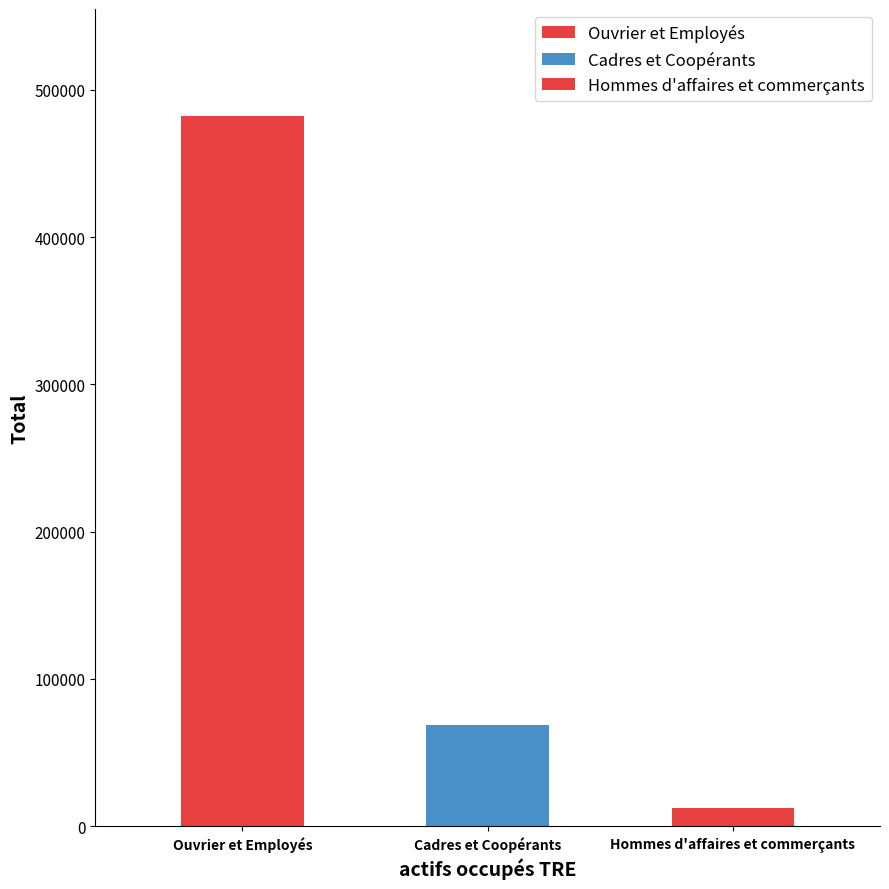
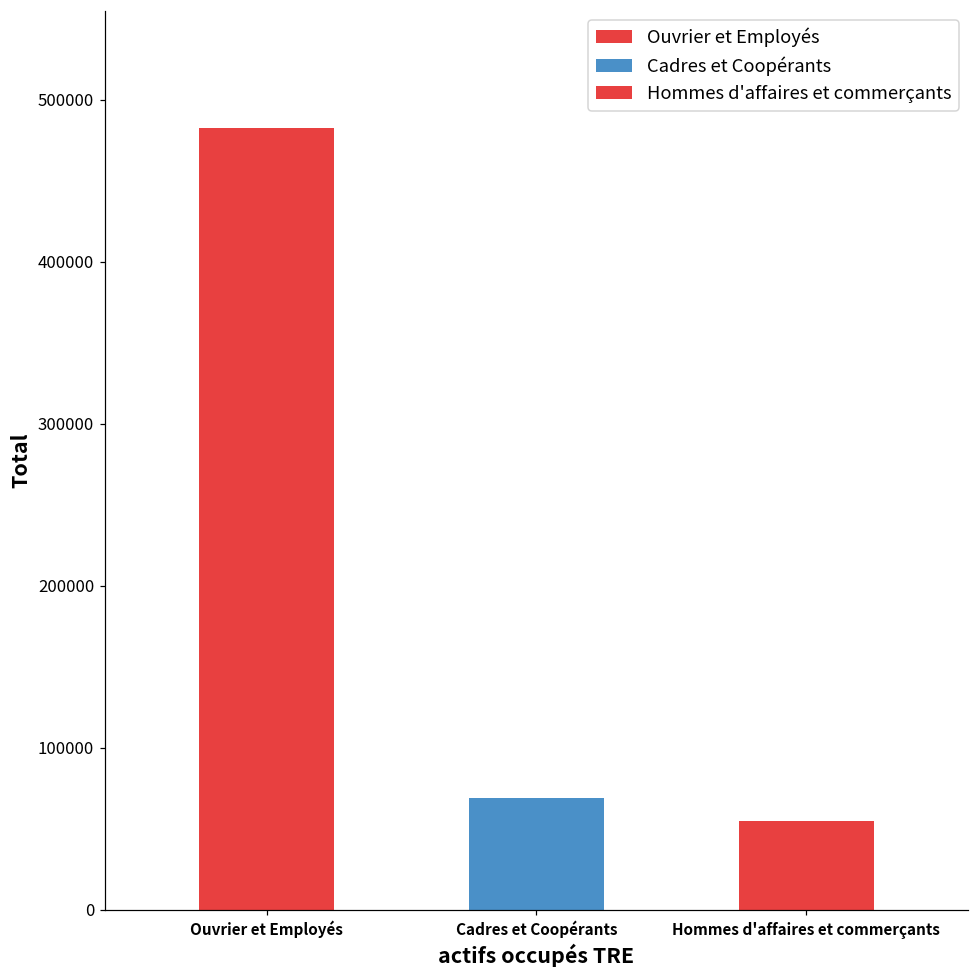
Hommes d'affaires et commerçants: 12000 -> 55000
